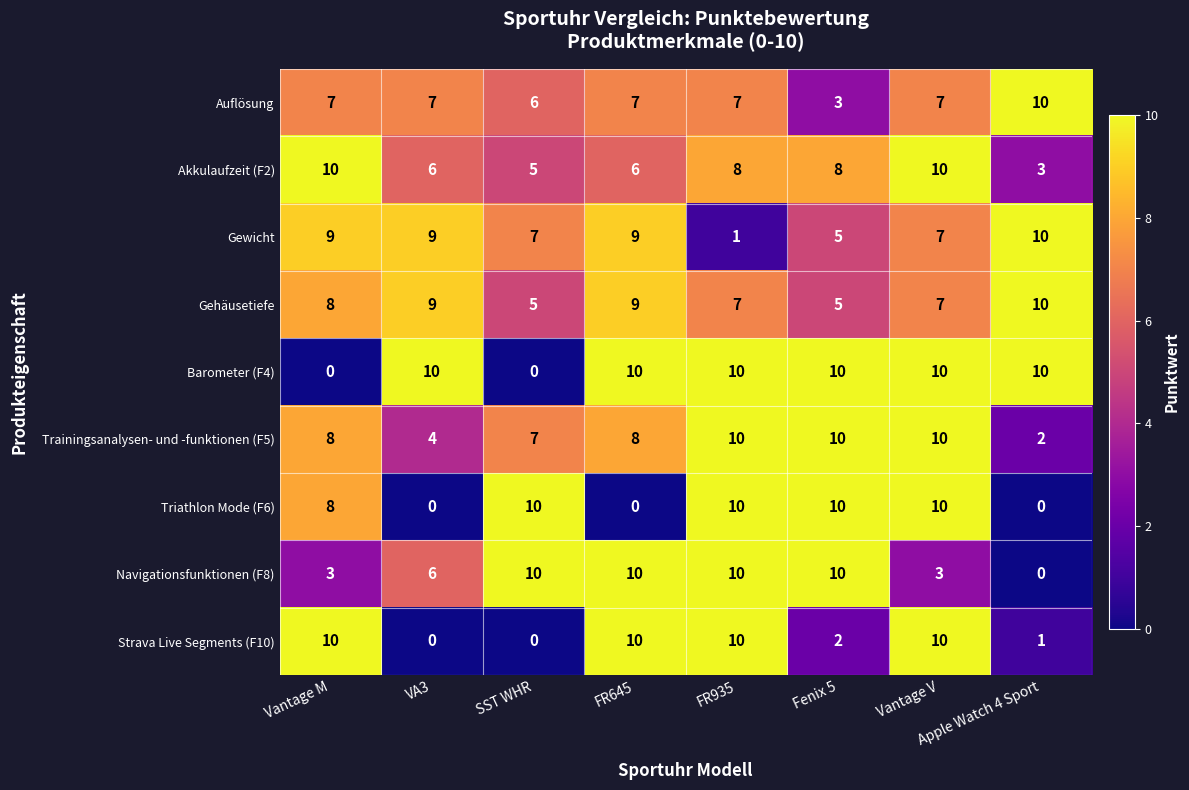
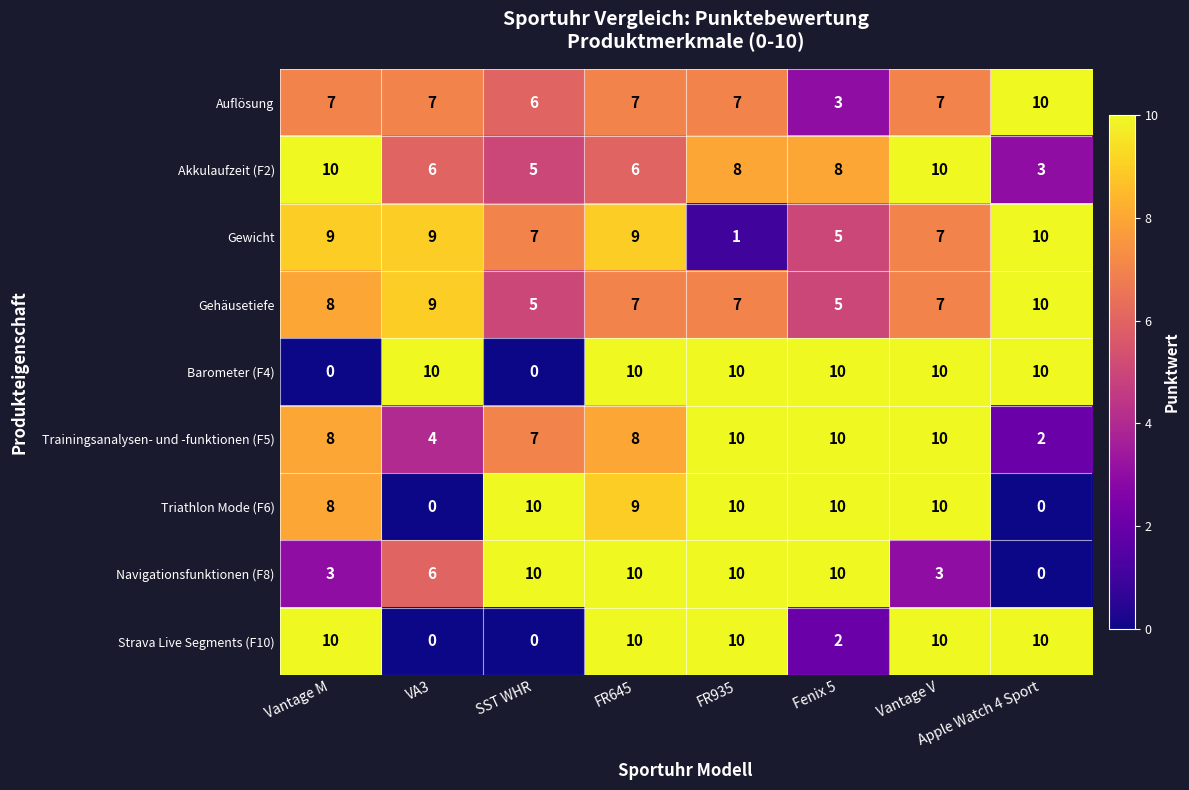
Gehäusetiefe, FR645: 9 -> 7
Triathlon Mode (F6), FR645: 0 -> 9
Strava Live Segments (F10), Apple Watch 4 Sport: 1 -> 10
